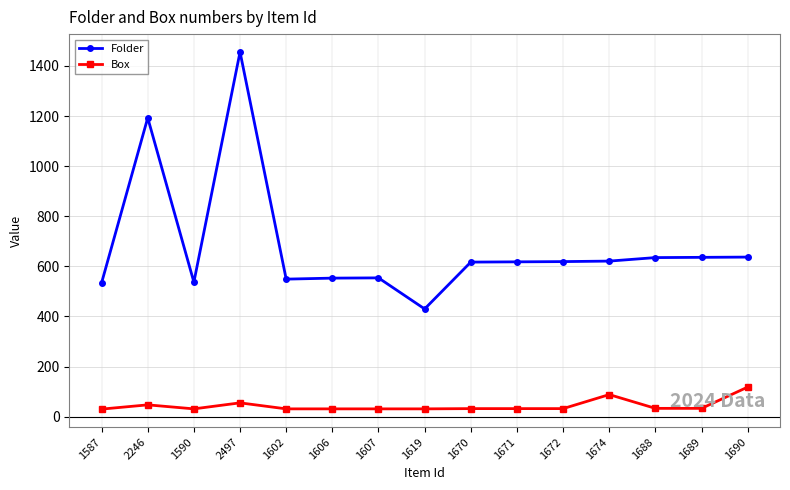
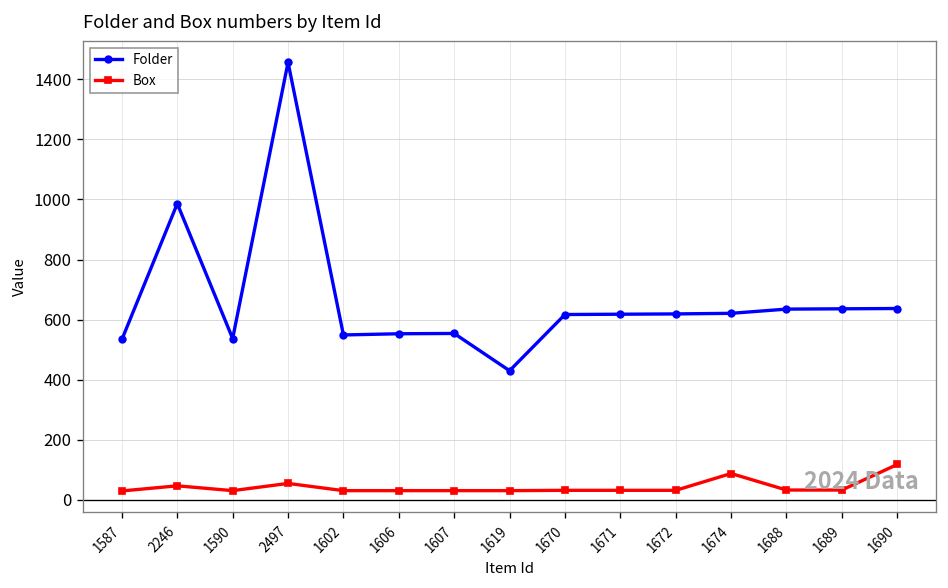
Folder, 2246: 1190 -> 990
